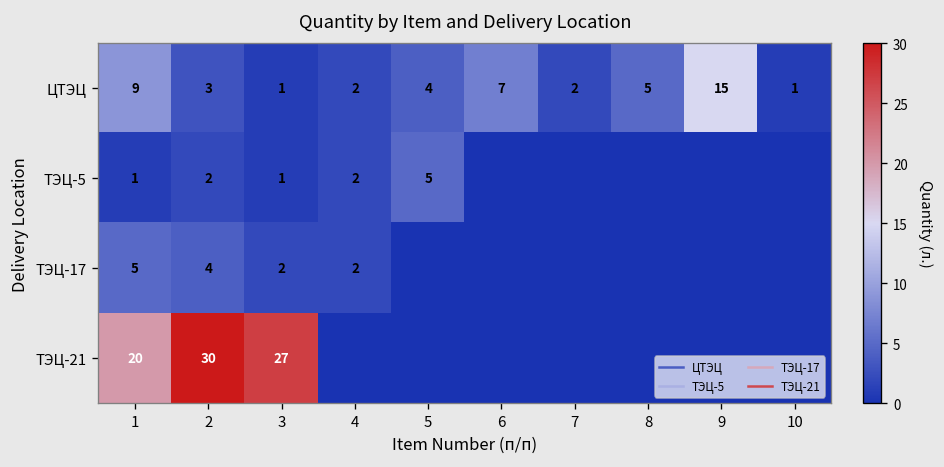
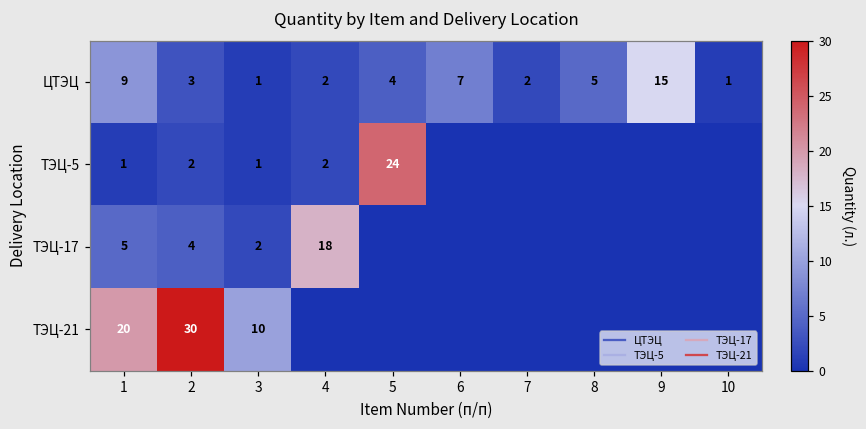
ТЭЦ-5, 5: 5 -> 24
ТЭЦ-17, 4: 2 -> 18
ТЭЦ-21, 3: 27 -> 10
